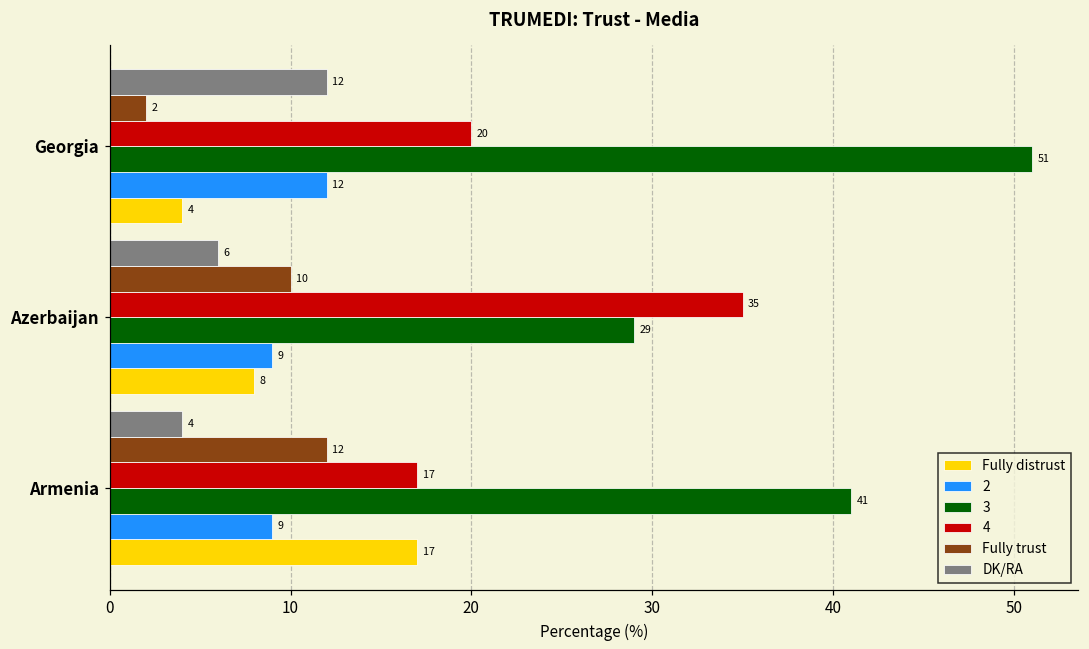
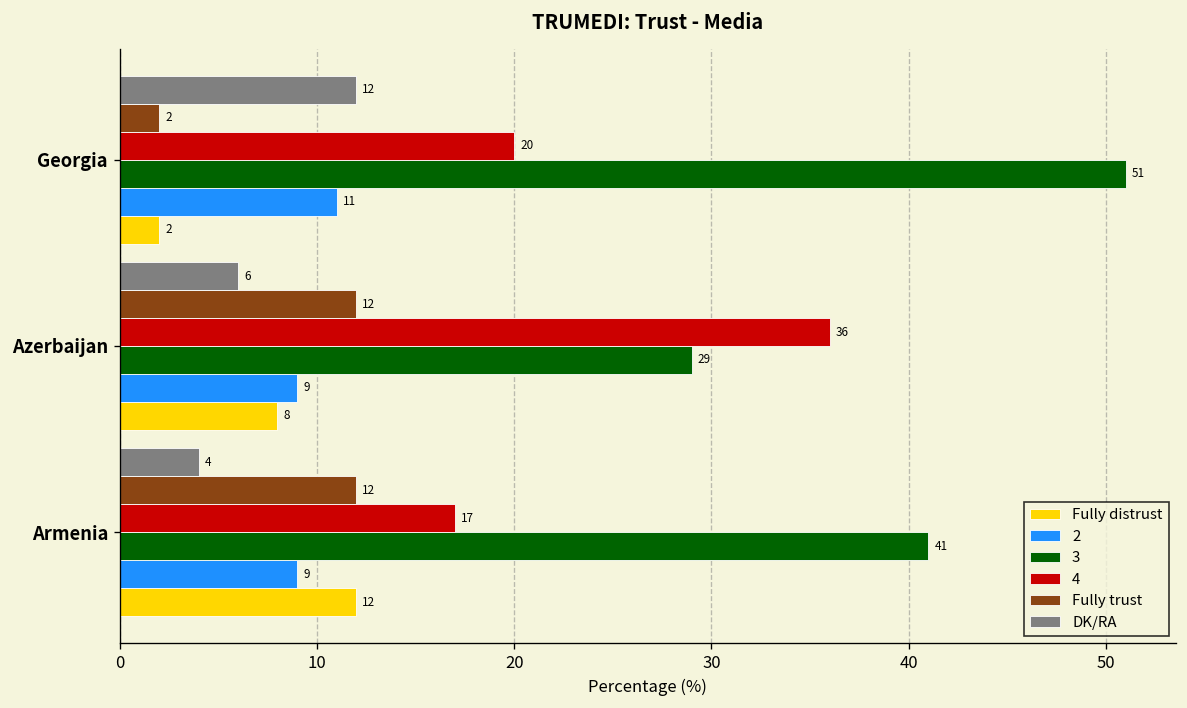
2, Georgia: 12 -> 11
Fully distrust, Georgia: 4 -> 2
Fully trust, Azerbaijan: 10 -> 12
4, Azerbaijan: 35 -> 36
Fully distrust, Armenia: 17 -> 12
